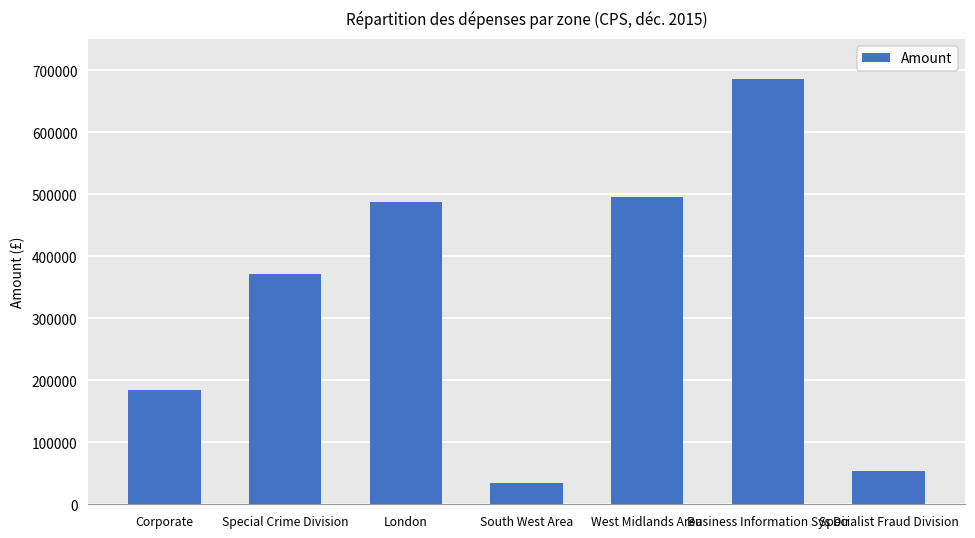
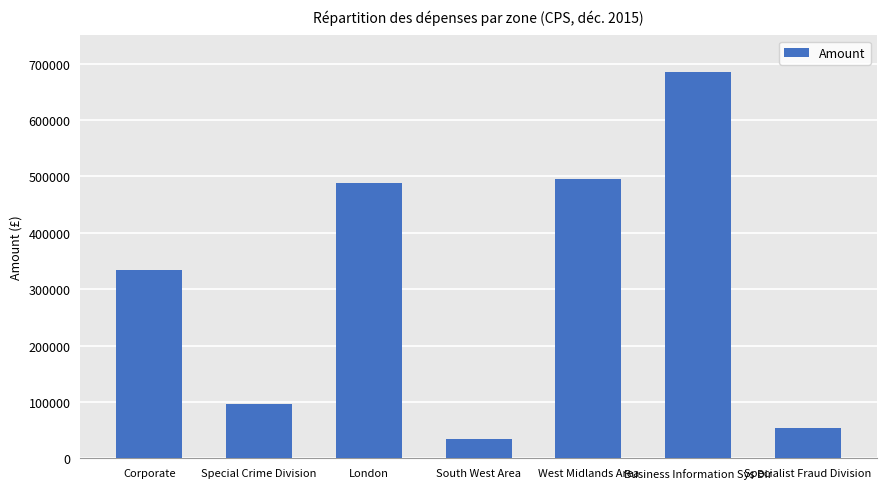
Corporate: 180000 -> 330000
Special Crime Division: 370000 -> 100000
